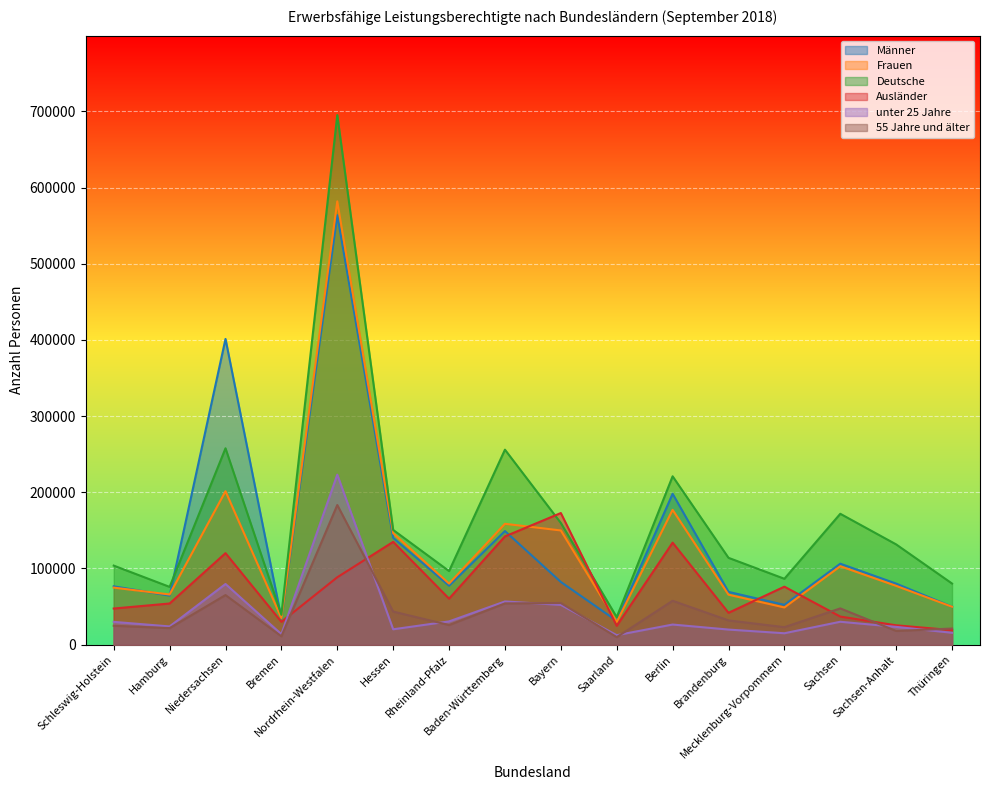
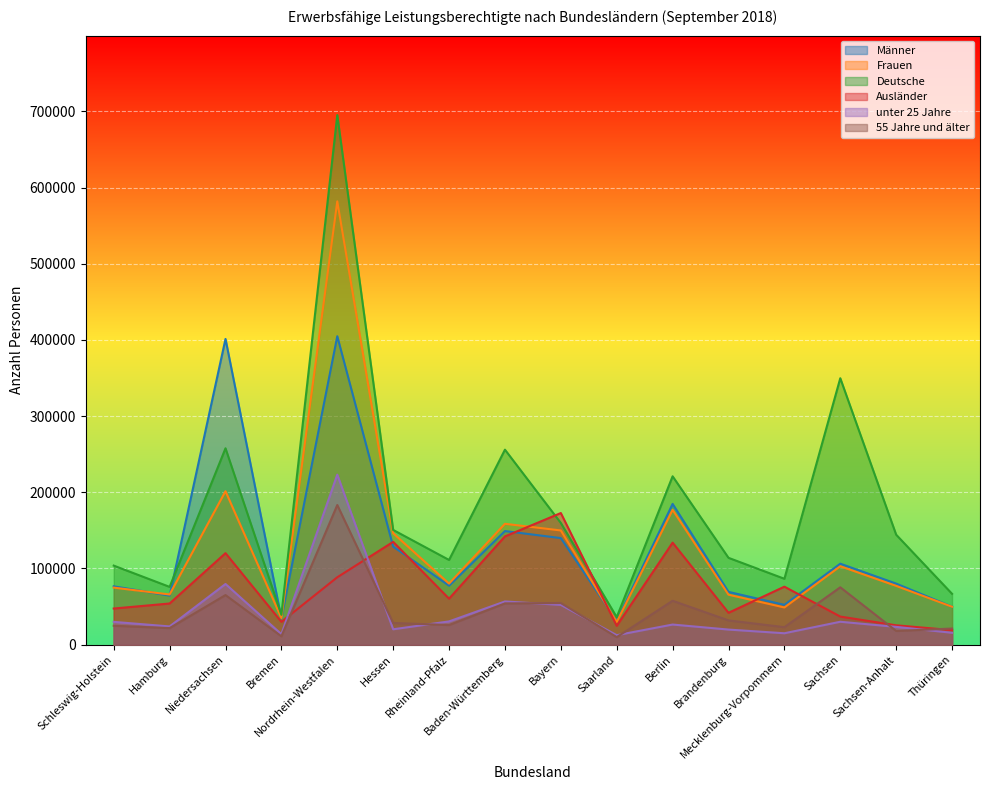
Männer, Nordrhein-Westfalen: 560000 -> 400000
Männer, Hessen: 140000 -> 130000
55 Jahre und älter, Hessen: 40000 -> 30000
Deutsche, Rheinland-Pfalz: 100000 -> 110000
Männer, Bayern: 80000 -> 140000
Männer, Berlin: 200000 -> 180000
Deutsche, Sachsen: 170000 -> 350000
55 Jahre und älter, Sachsen: 50000 -> 80000
Deutsche, Sachsen-Anhalt: 130000 -> 140000
Deutsche, Thüringen: 80000 -> 70000
